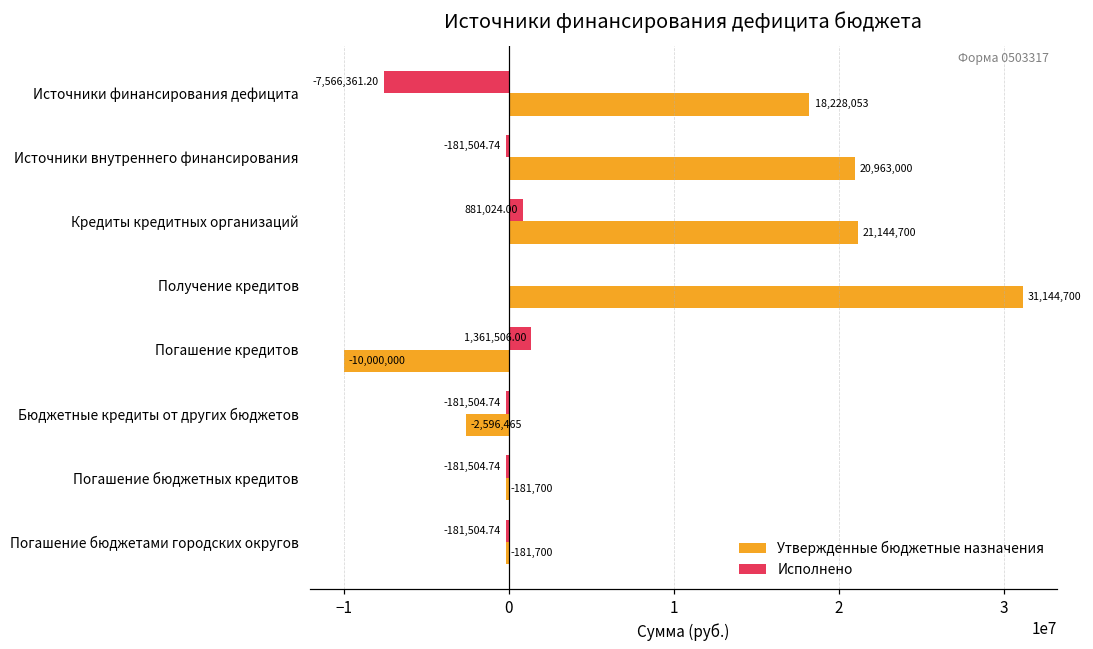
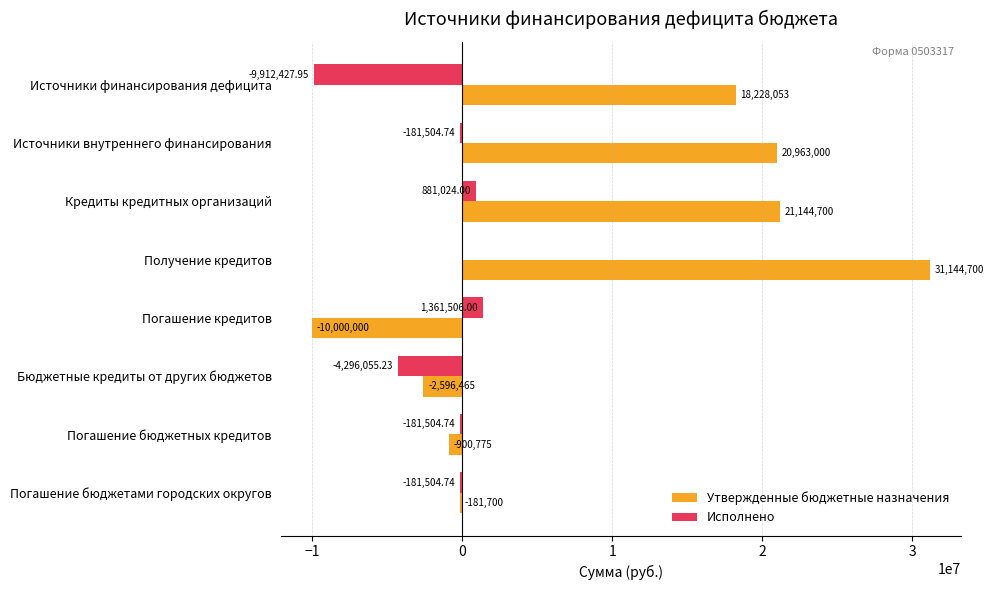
Исполнено, Источники финансирования дефицита: -7,566,361.20 -> -9,912,427.95
Исполнено, Бюджетные кредиты от других бюджетов: -181,504.74 -> -4,296,055.23
Утвержденные бюджетные назначения, Погашение бюджетных кредитов: -181,700 -> -900,775
